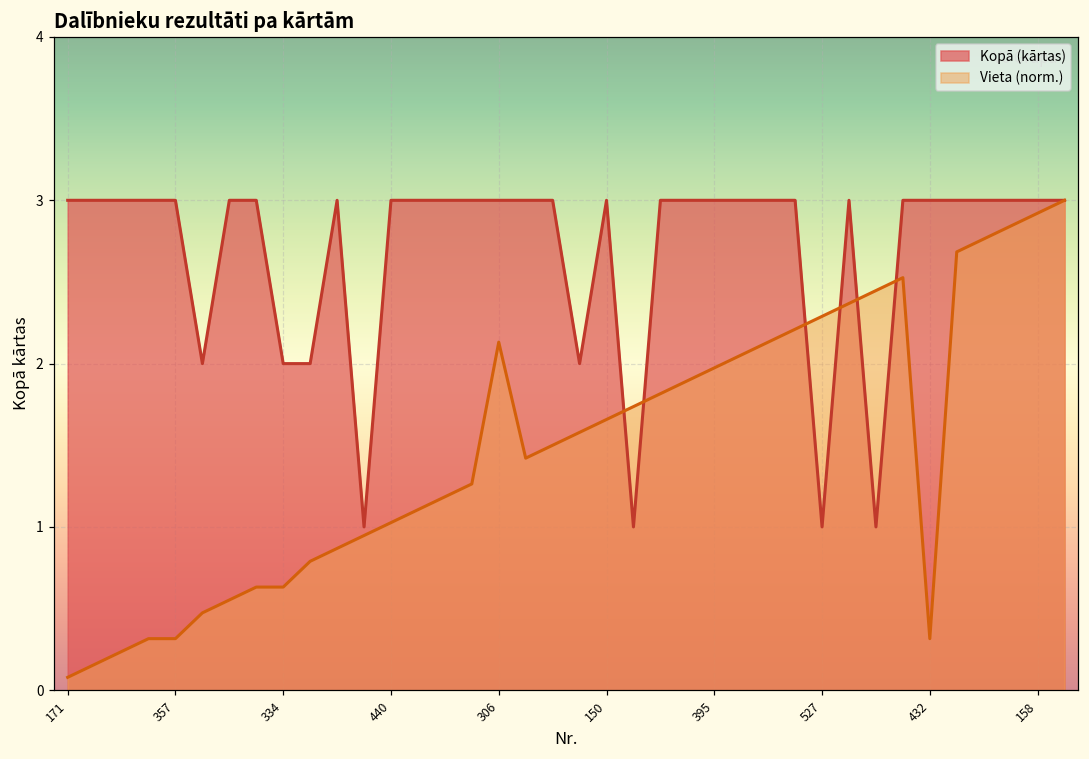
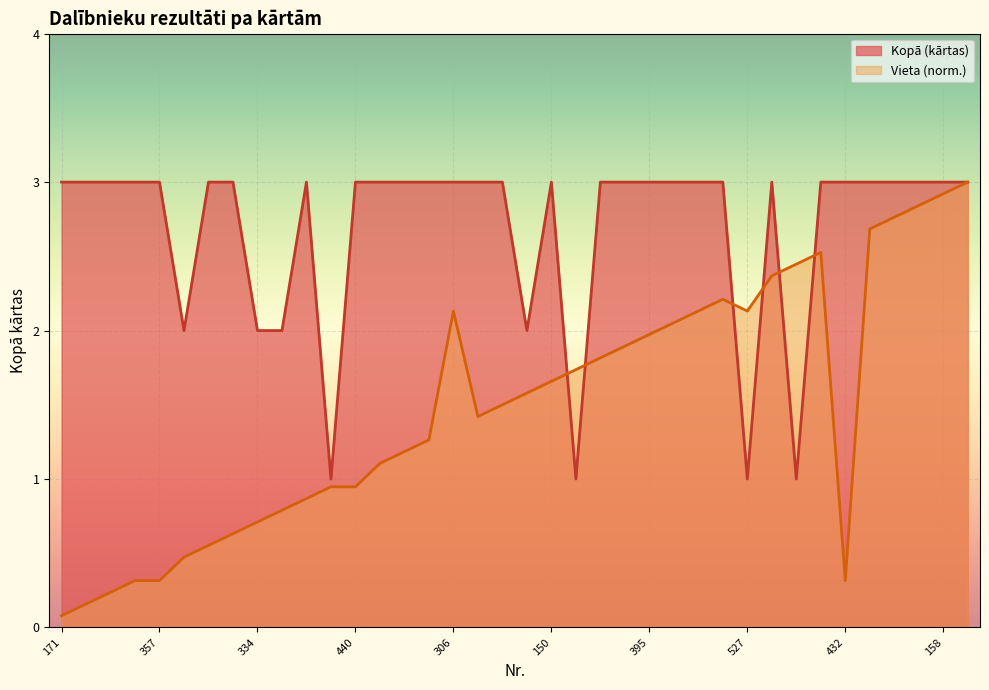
Vieta (norm.), 334: 0.63 -> 0.71
Vieta (norm.), 440: 1.03 -> 0.95
Vieta (norm.), 527: 2.29 -> 2.13
